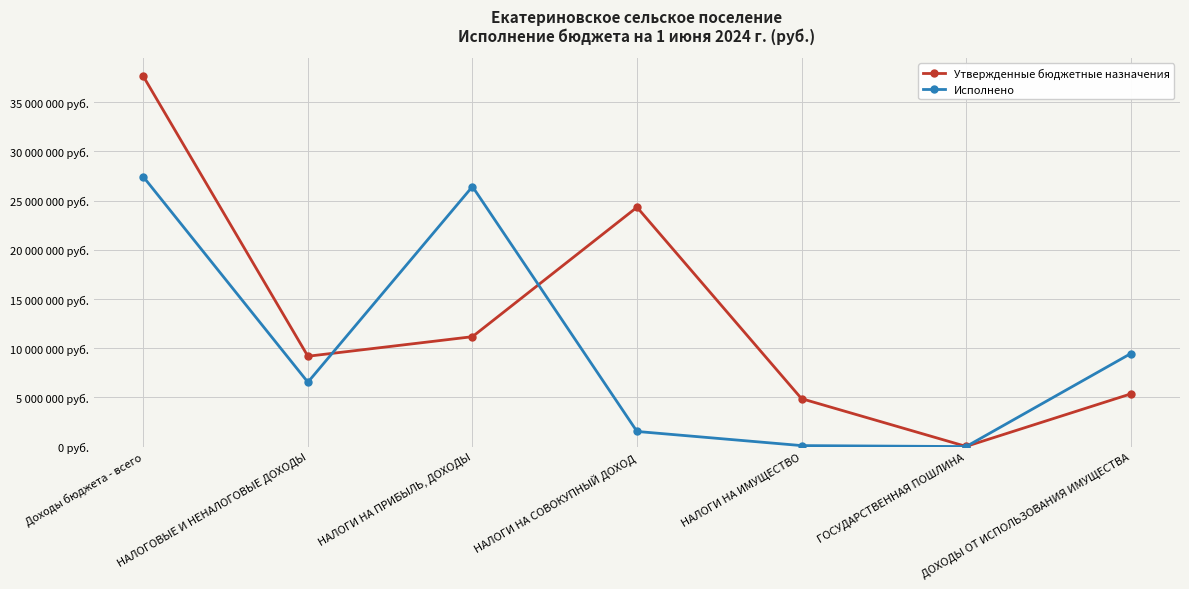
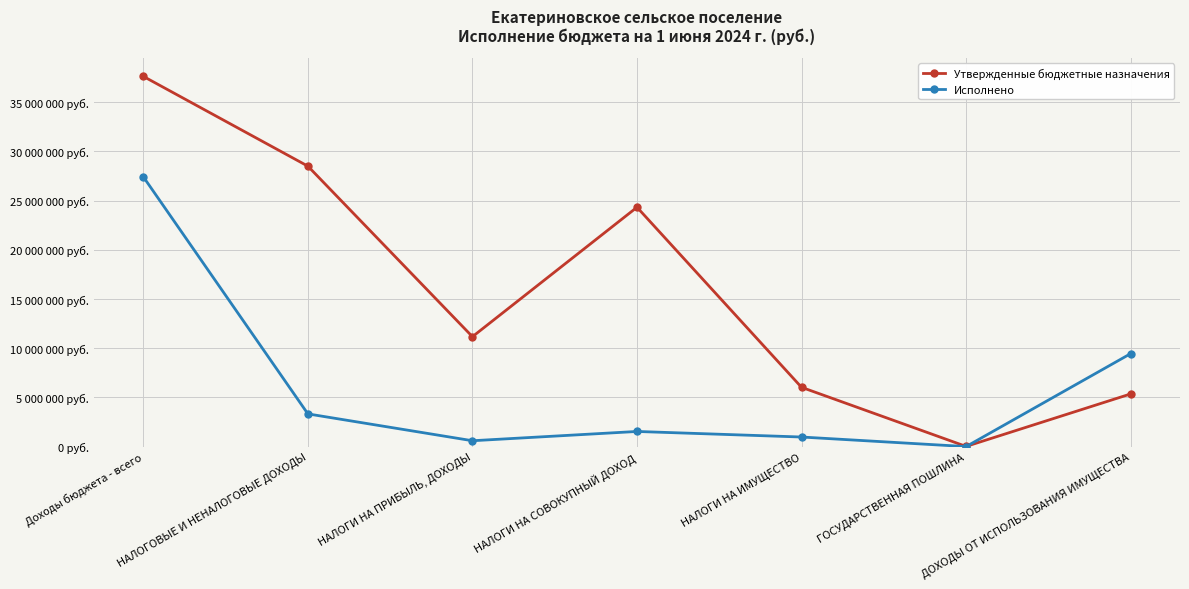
Утвержденные бюджетные назначения, НАЛОГОВЫЕ И НЕНАЛОГОВЫЕ ДОХОДЫ: 9000000 руб. -> 29000000 руб.
Исполнено, НАЛОГОВЫЕ И НЕНАЛОГОВЫЕ ДОХОДЫ: 7000000 руб. -> 3000000 руб.
Исполнено, НАЛОГИ НА ПРИБЫЛЬ, ДОХОДЫ: 26000000 руб. -> 1000000 руб.
Утвержденные бюджетные назначения, НАЛОГИ НА ИМУЩЕСТВО: 5000000 руб. -> 6000000 руб.
Исполнено, НАЛОГИ НА ИМУЩЕСТВО: 0 руб. -> 1000000 руб.
